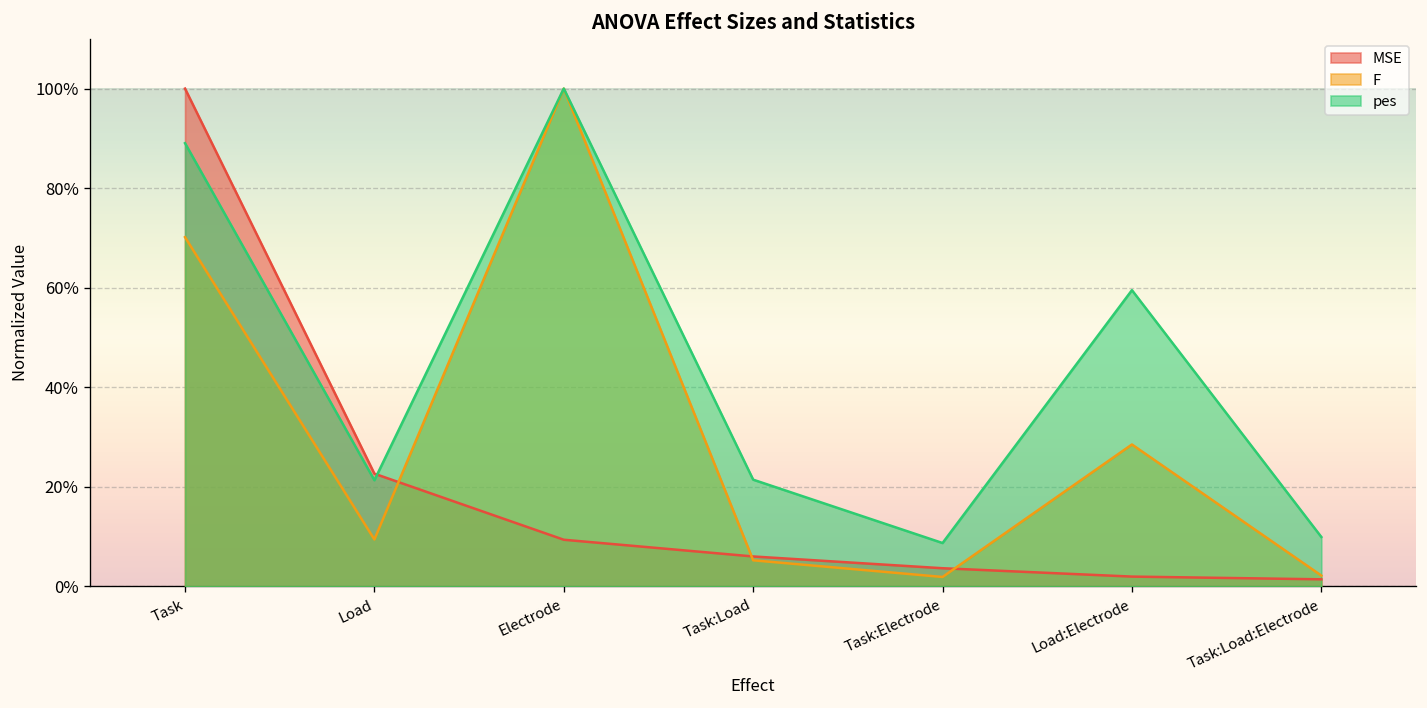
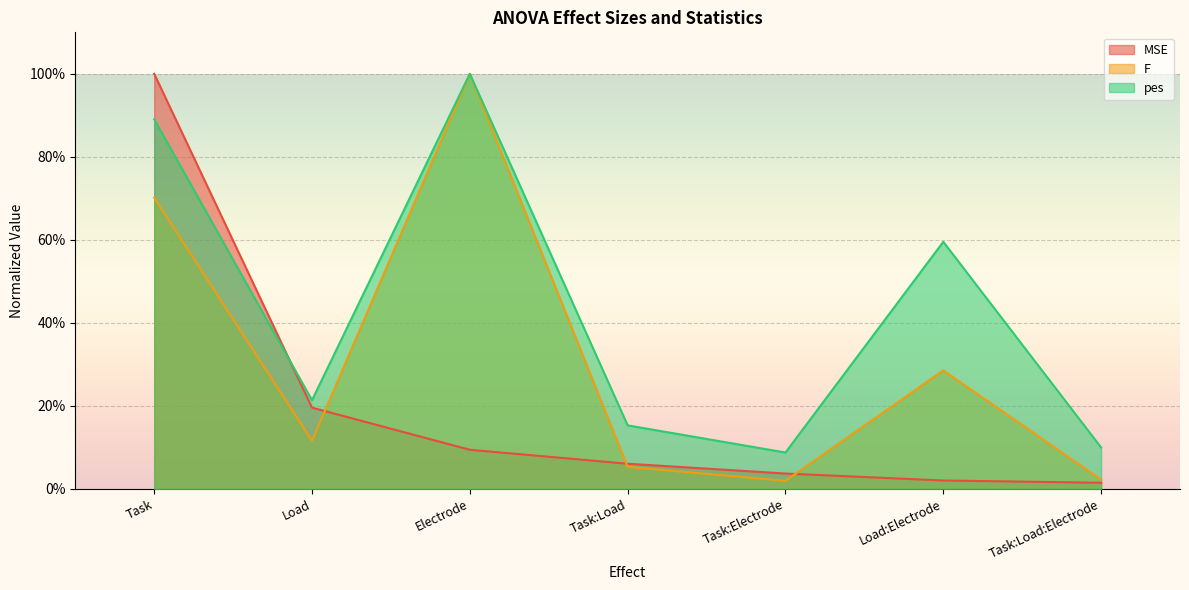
MSE, Load: 23% -> 20%
F, Load: 9% -> 12%
pes, Task:Load: 21% -> 15%
